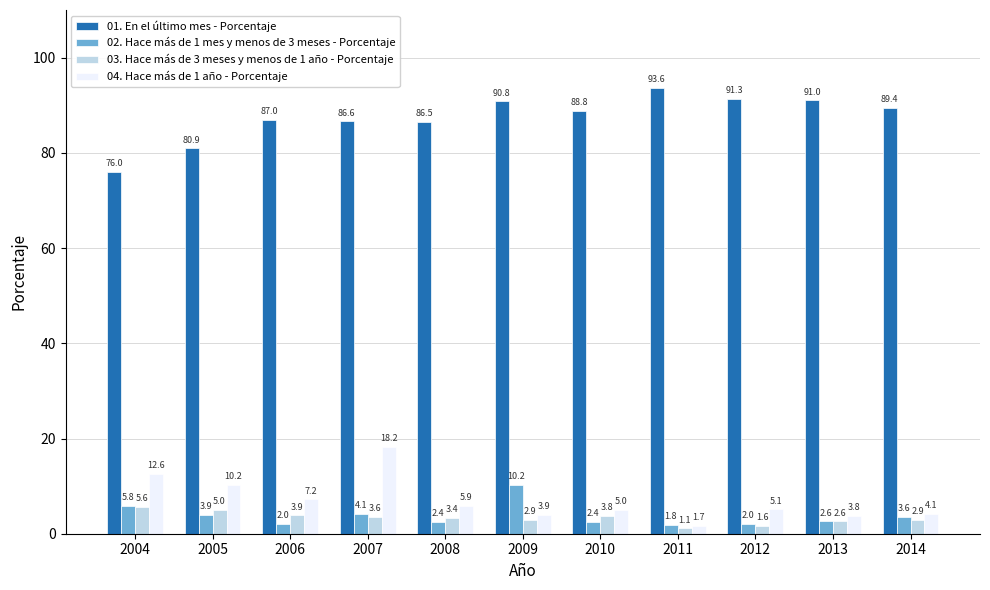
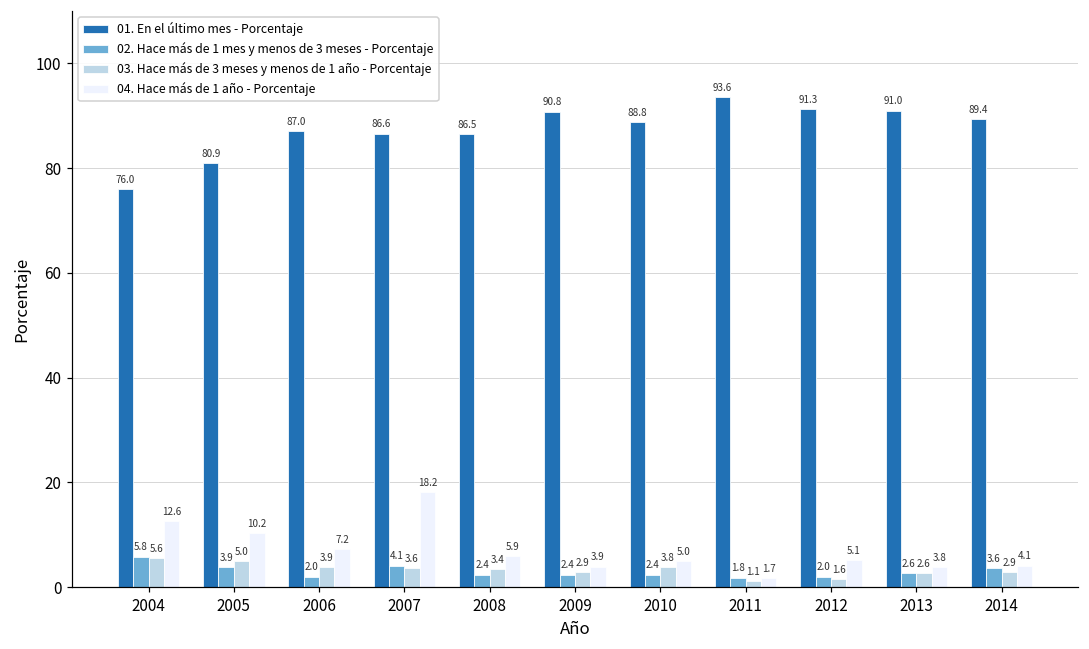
02. Hace más de 1 mes y menos de 3 meses - Porcentaje, 2009: 10.2 -> 2.4
